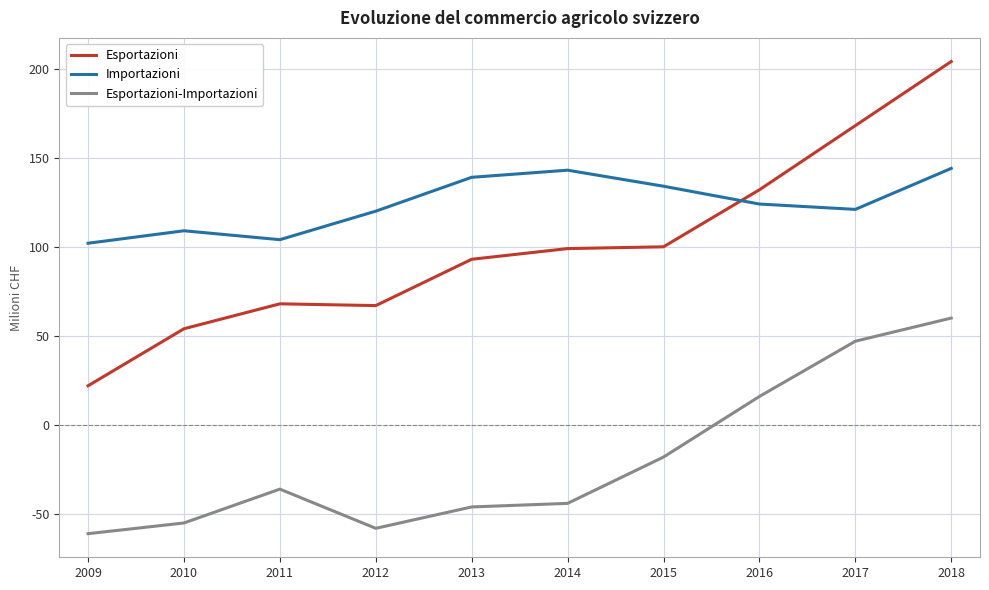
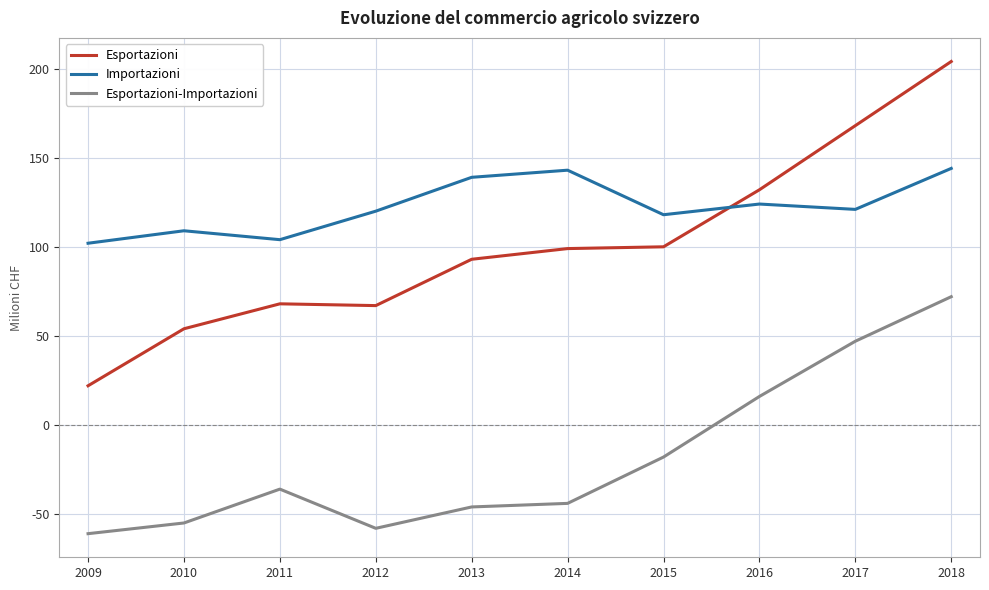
Importazioni, 2015: 134 -> 118
Esportazioni-Importazioni, 2018: 60 -> 72
